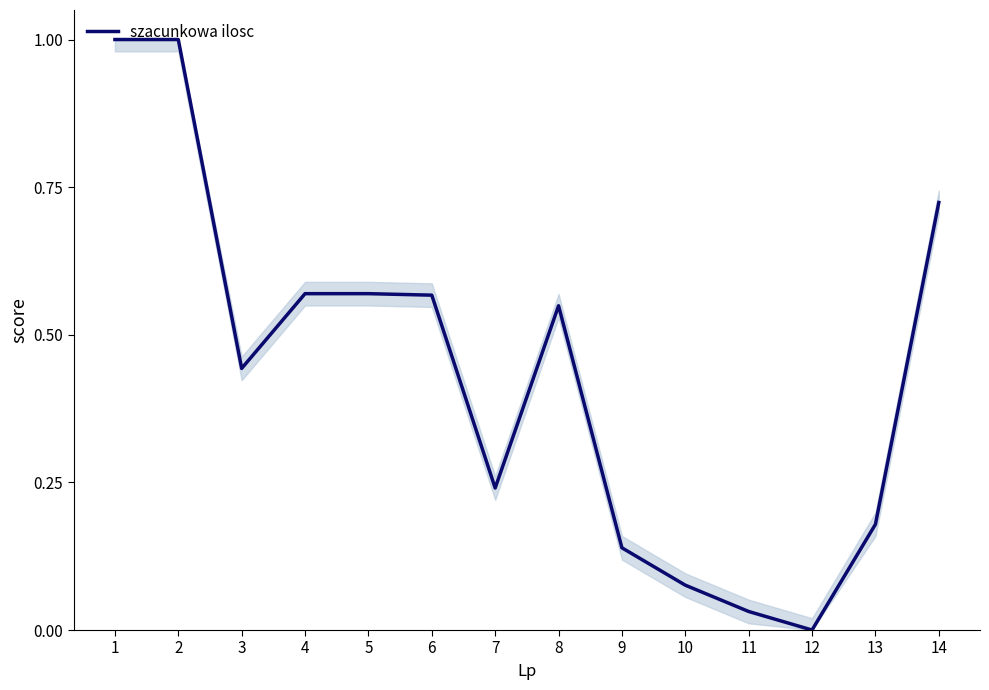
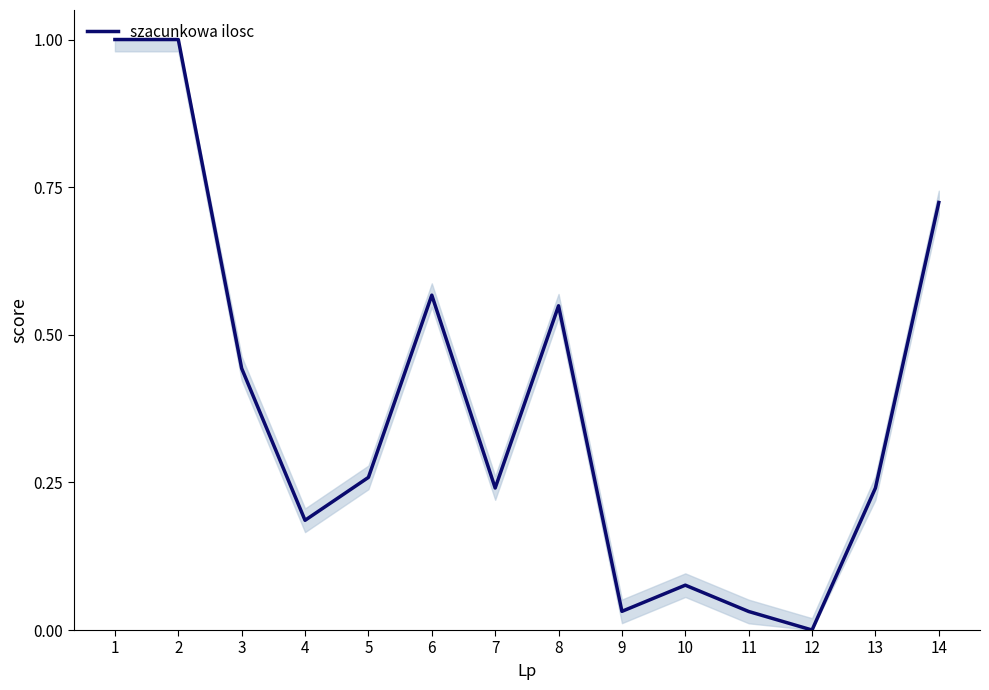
szacunkowa ilosc, 4: 0.57 -> 0.19
szacunkowa ilosc, 5: 0.57 -> 0.26
szacunkowa ilosc, 9: 0.14 -> 0.03
szacunkowa ilosc, 13: 0.18 -> 0.24
